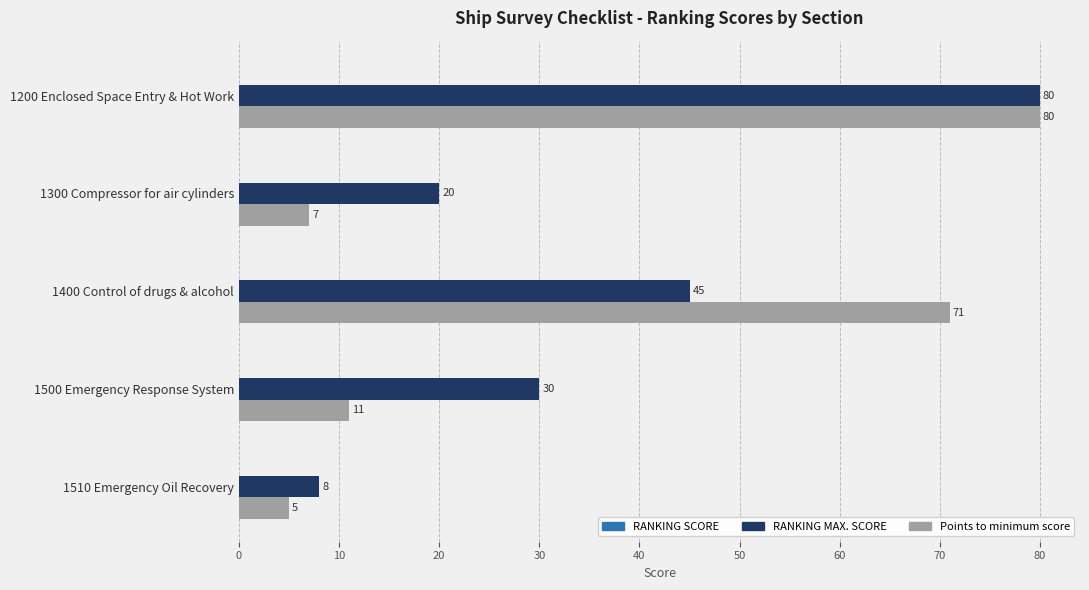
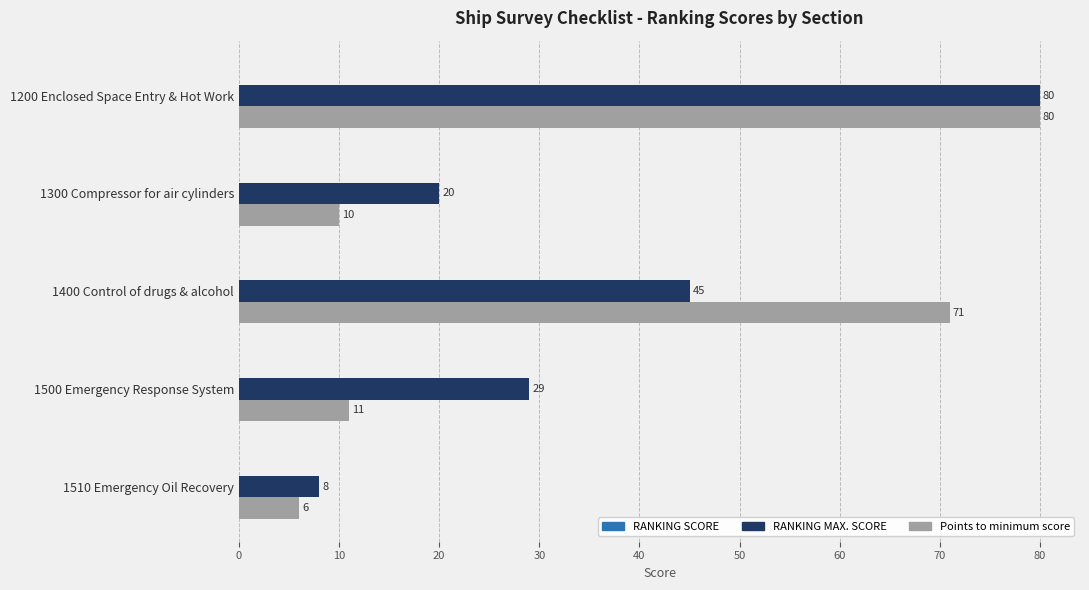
Points to minimum score, 1300 Compressor for air cylinders: 7 -> 10
RANKING MAX. SCORE, 1500 Emergency Response System: 30 -> 29
Points to minimum score, 1510 Emergency Oil Recovery: 5 -> 6
